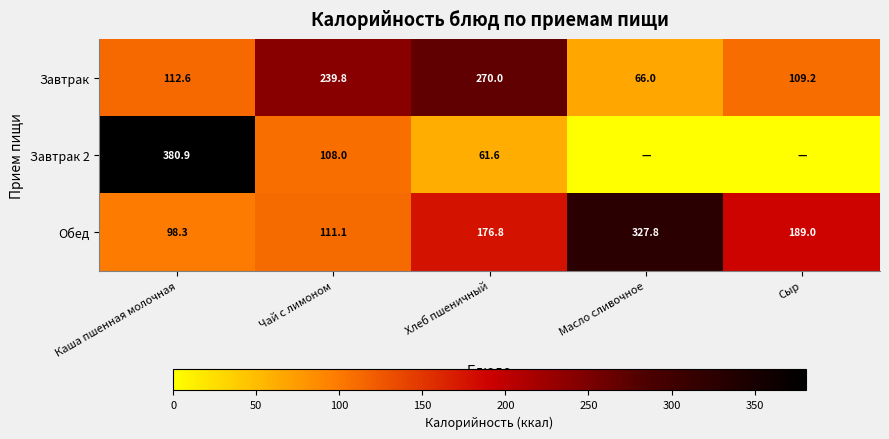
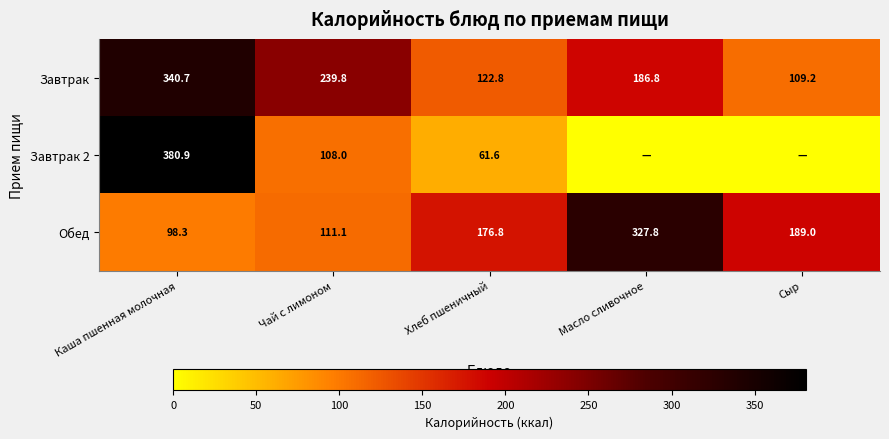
Завтрак, Каша пшенная молочная: 112.6 -> 340.7
Завтрак, Хлеб пшеничный: 270.0 -> 122.8
Завтрак, Масло сливочное: 66.0 -> 186.8
